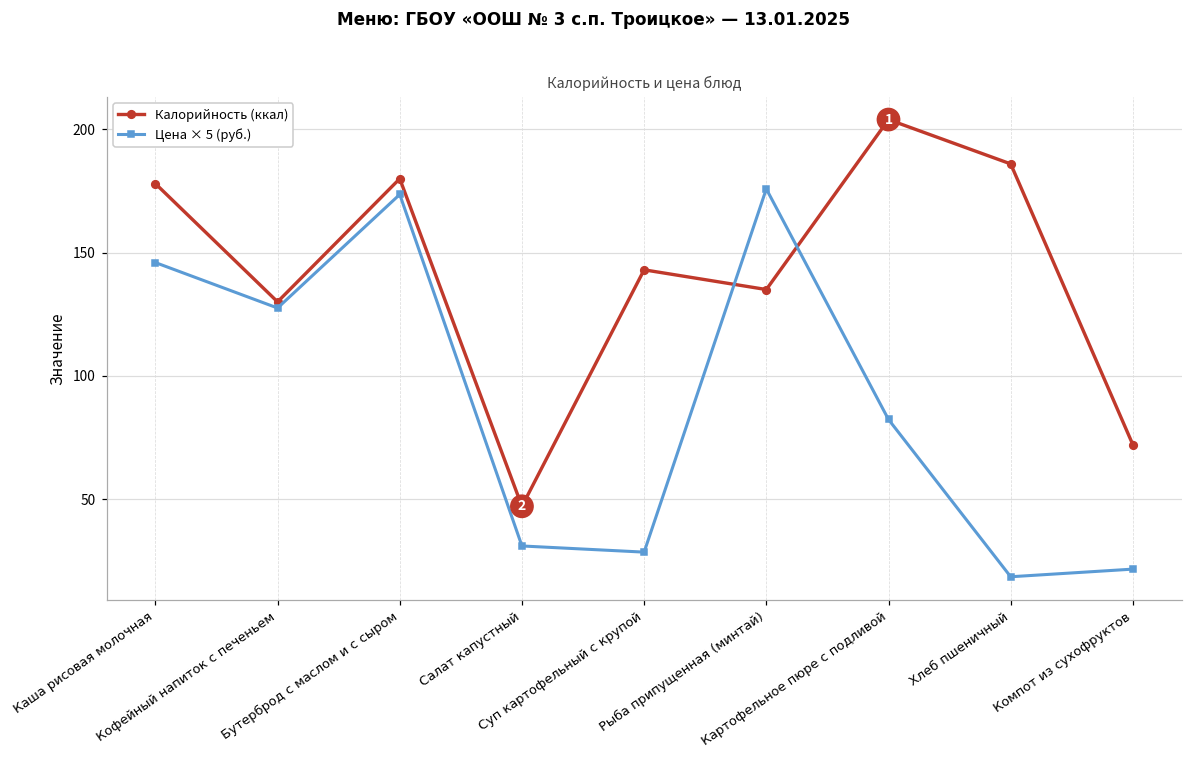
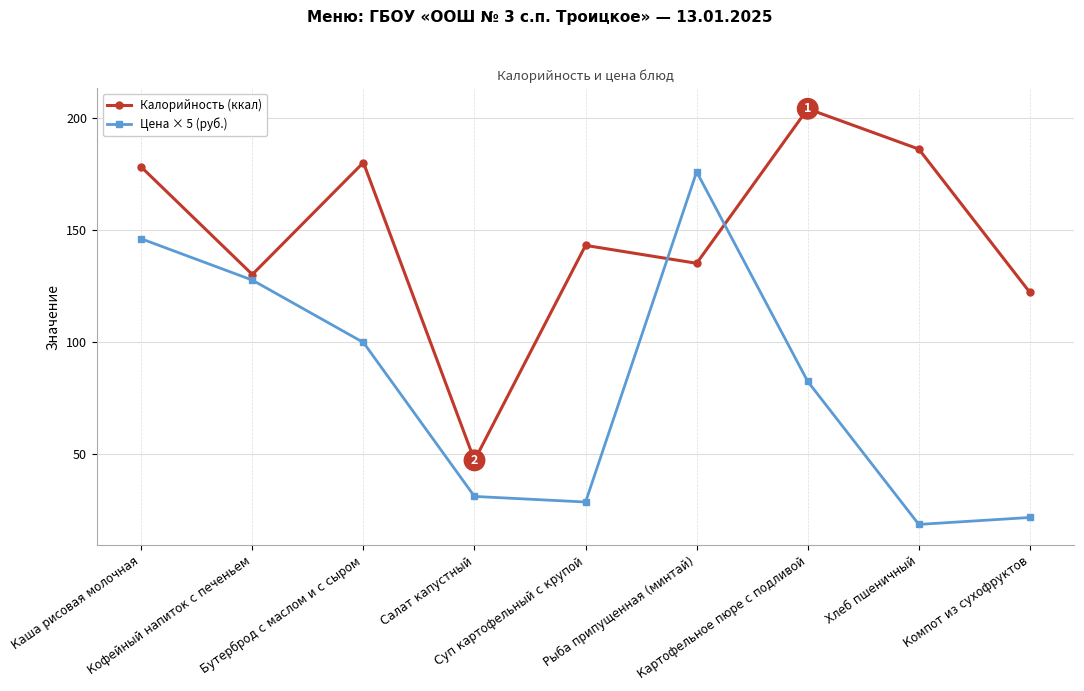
Цена × 5 (руб.), Бутерброд с маслом и с сыром: 174 -> 100
Калорийность (ккал), Компот из сухофруктов: 72 -> 122
